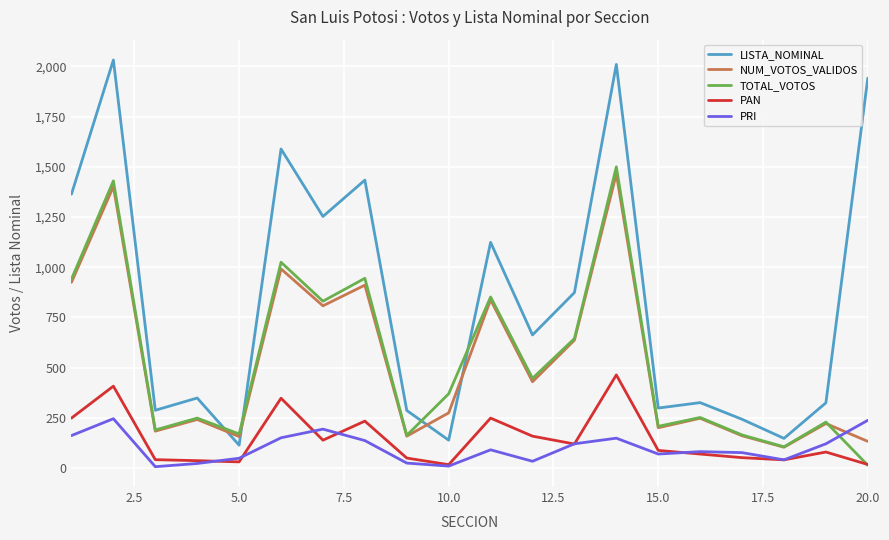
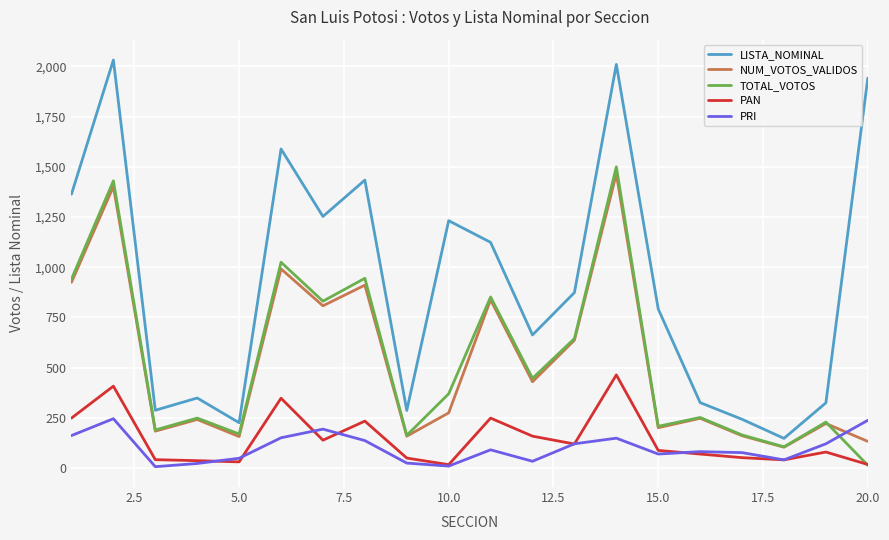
LISTA_NOMINAL, 5.0: 110 -> 230
LISTA_NOMINAL, 10.0: 140 -> 1,230
LISTA_NOMINAL, 15.0: 300 -> 790
